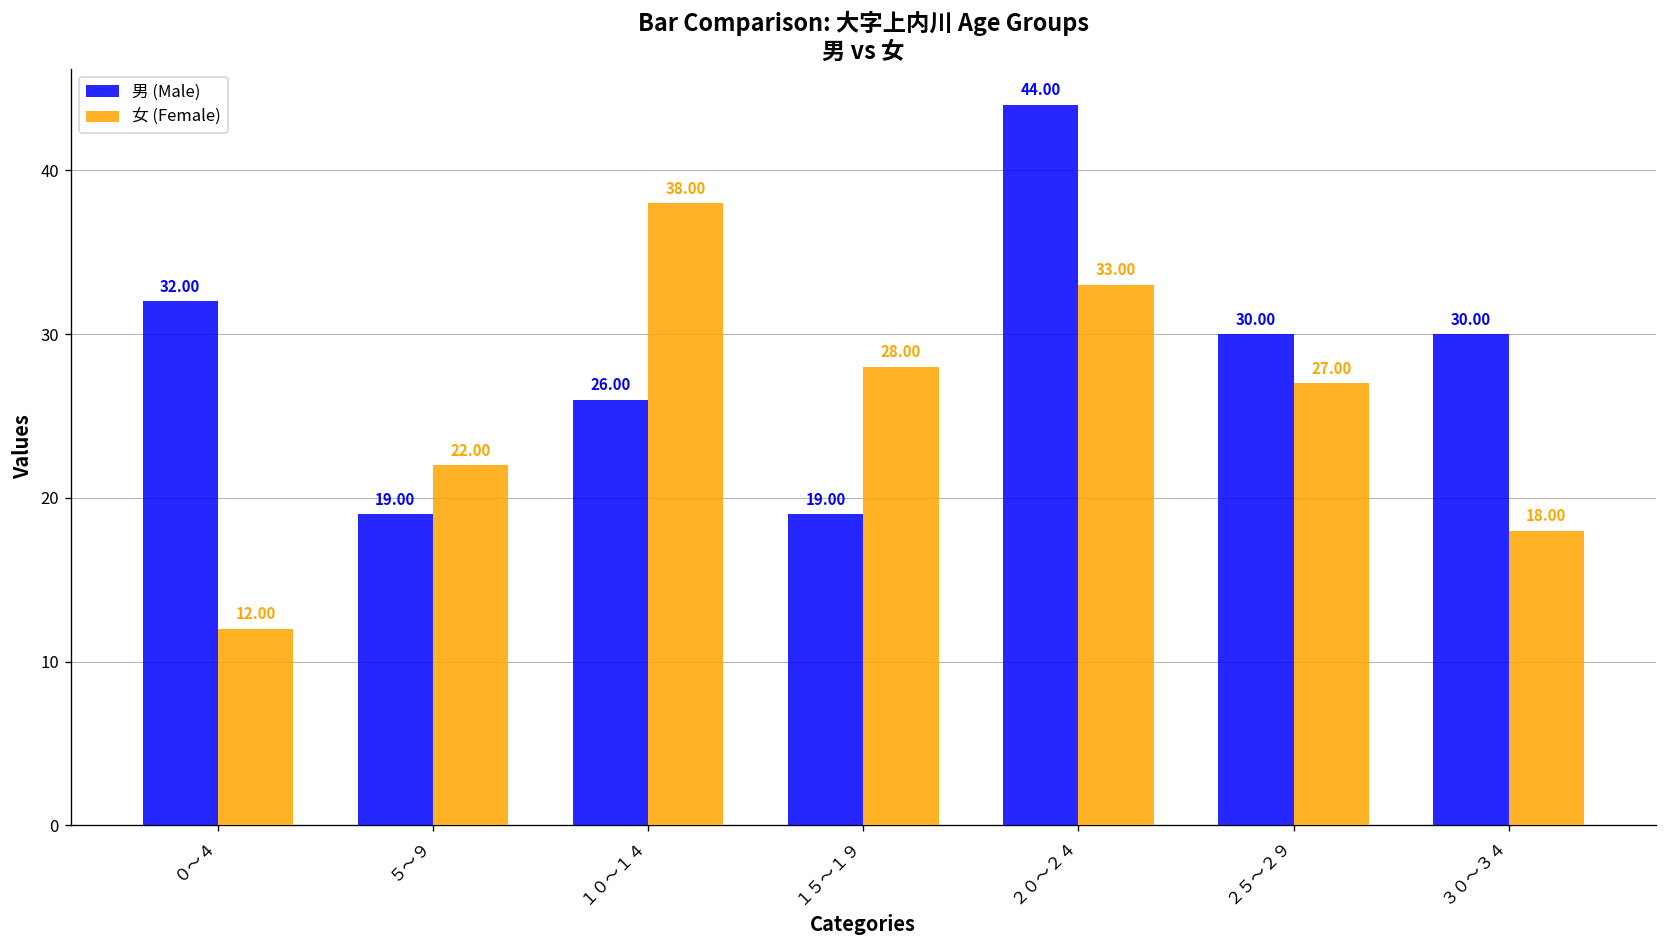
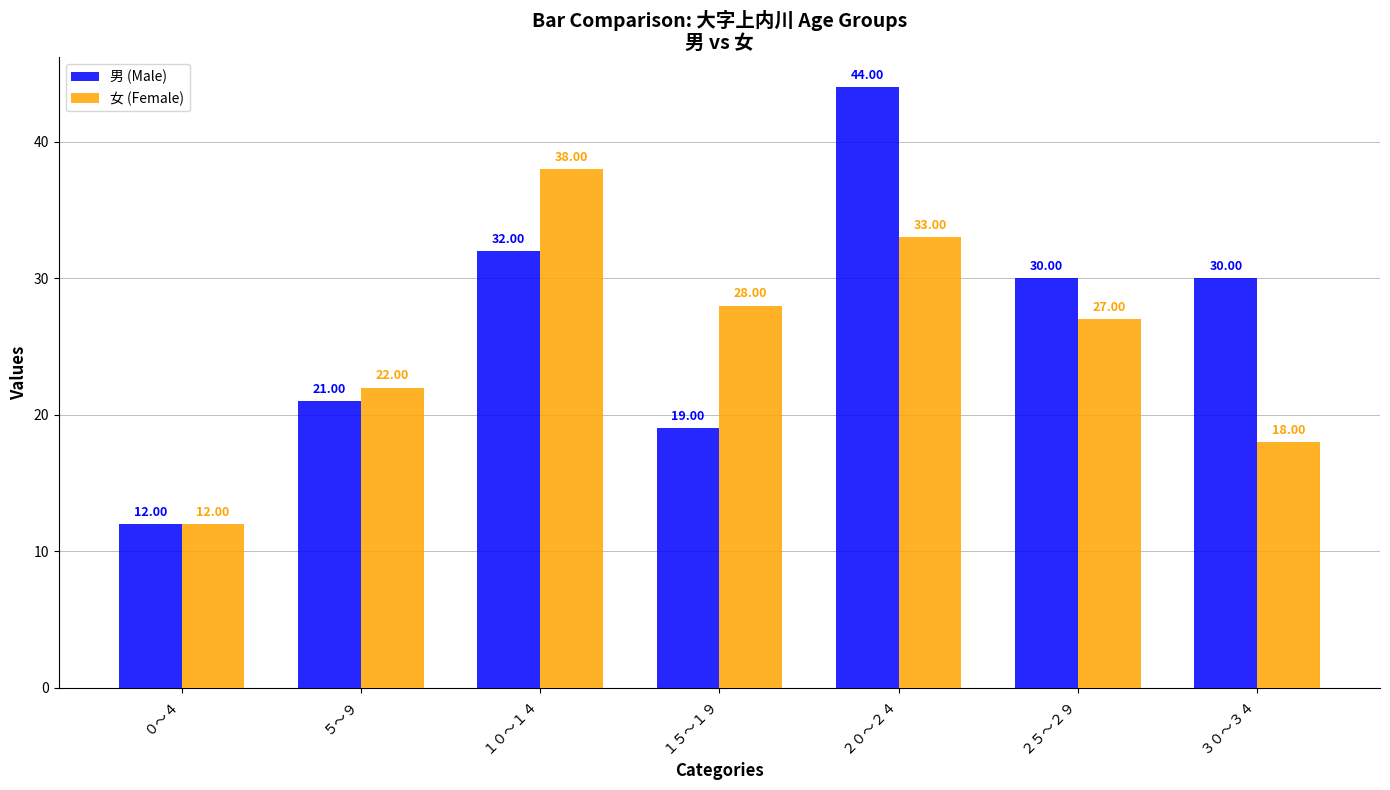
男 (Male), ０～４: 32.00 -> 12.00
男 (Male), ５～９: 19.00 -> 21.00
男 (Male), １０～１４: 26.00 -> 32.00
